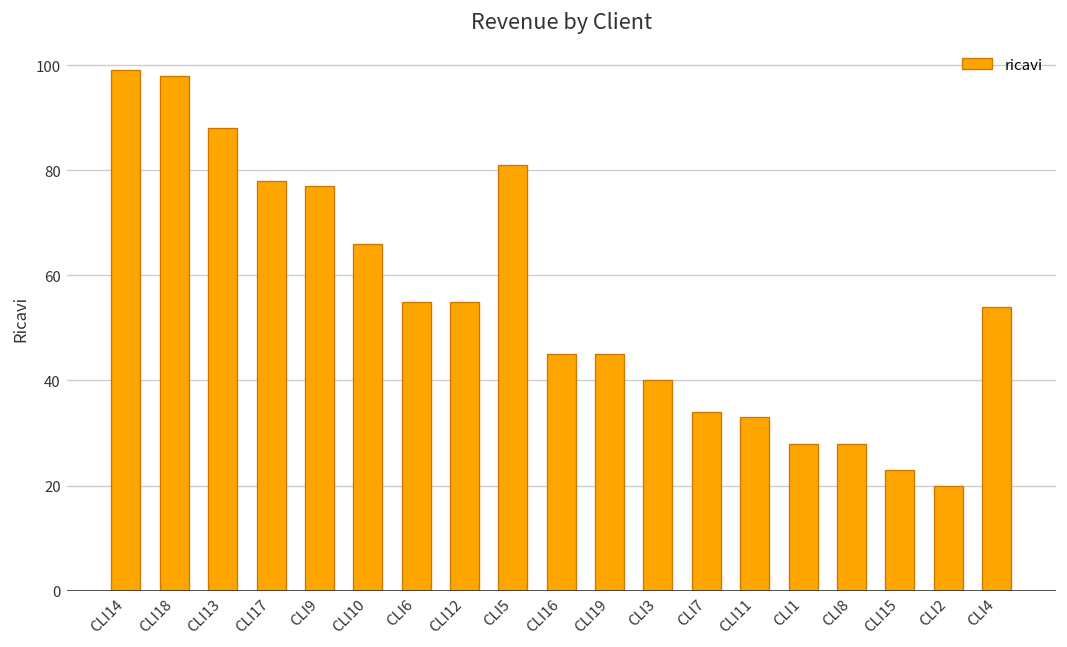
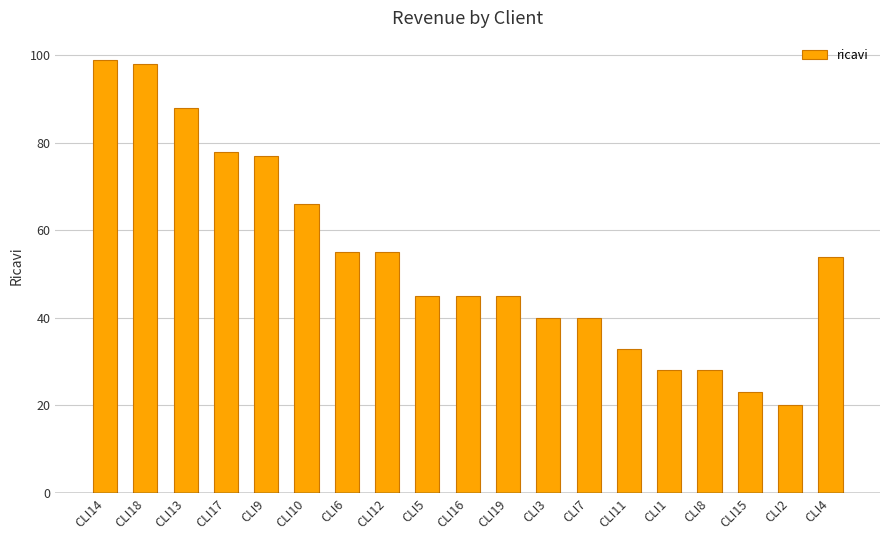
CLI5: 81 -> 45
CLI7: 34 -> 40
